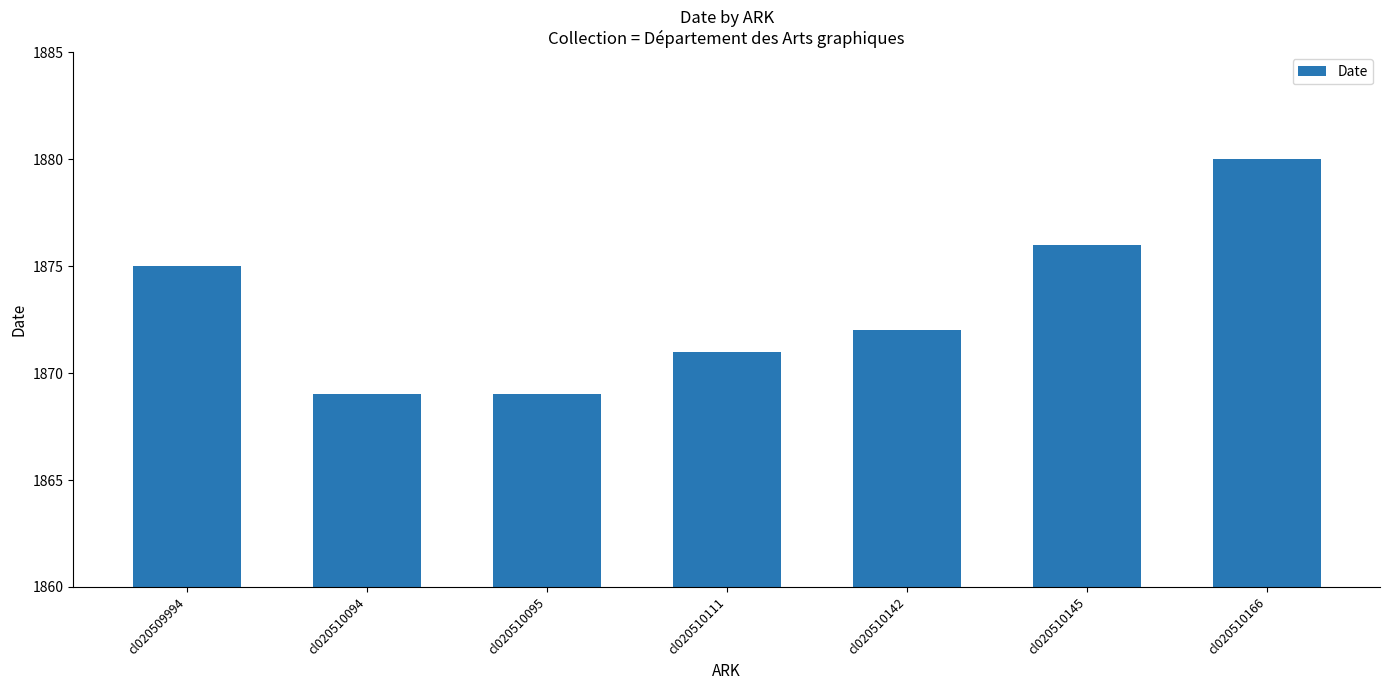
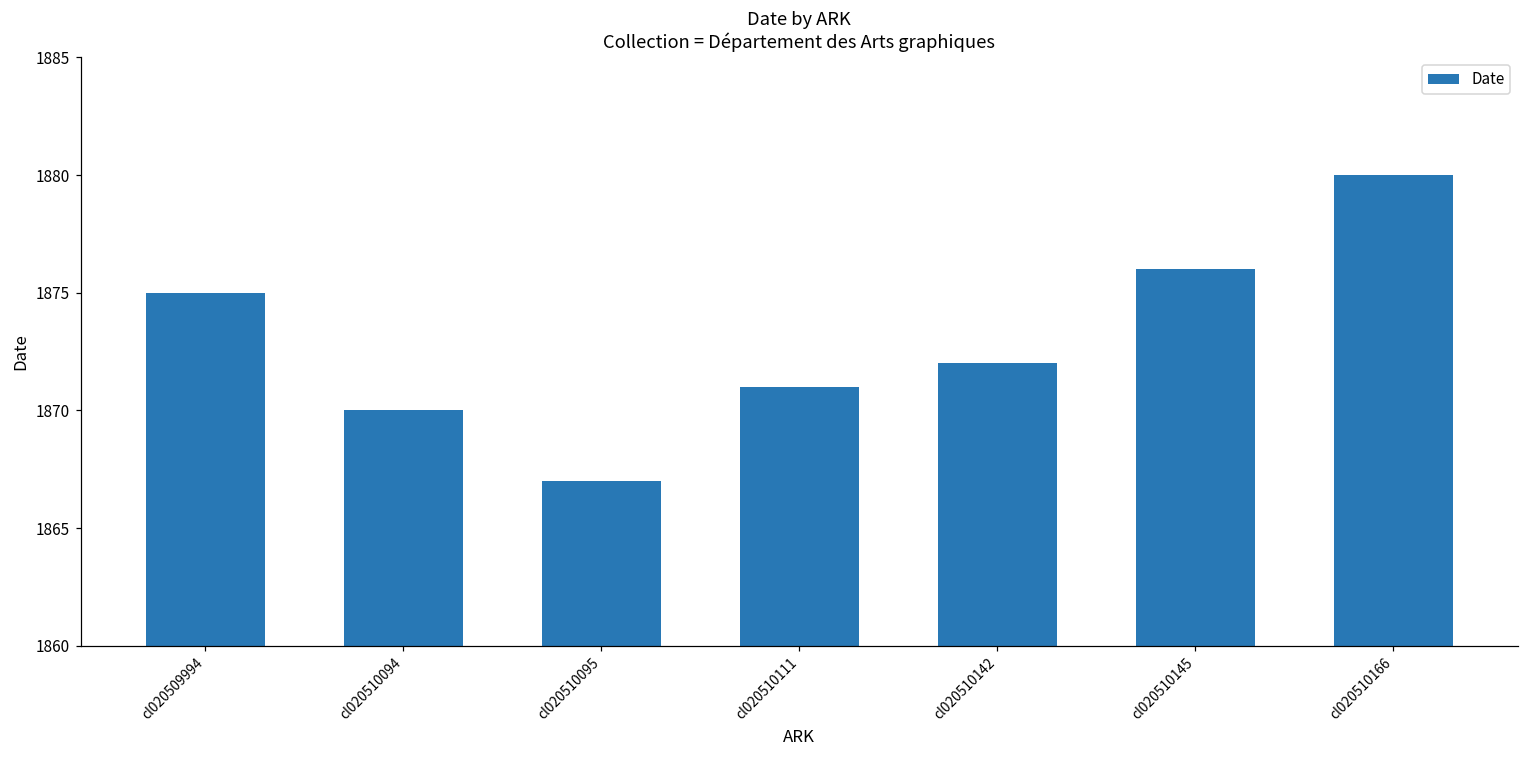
cl020510094: 1869 -> 1870
cl020510095: 1869 -> 1867
